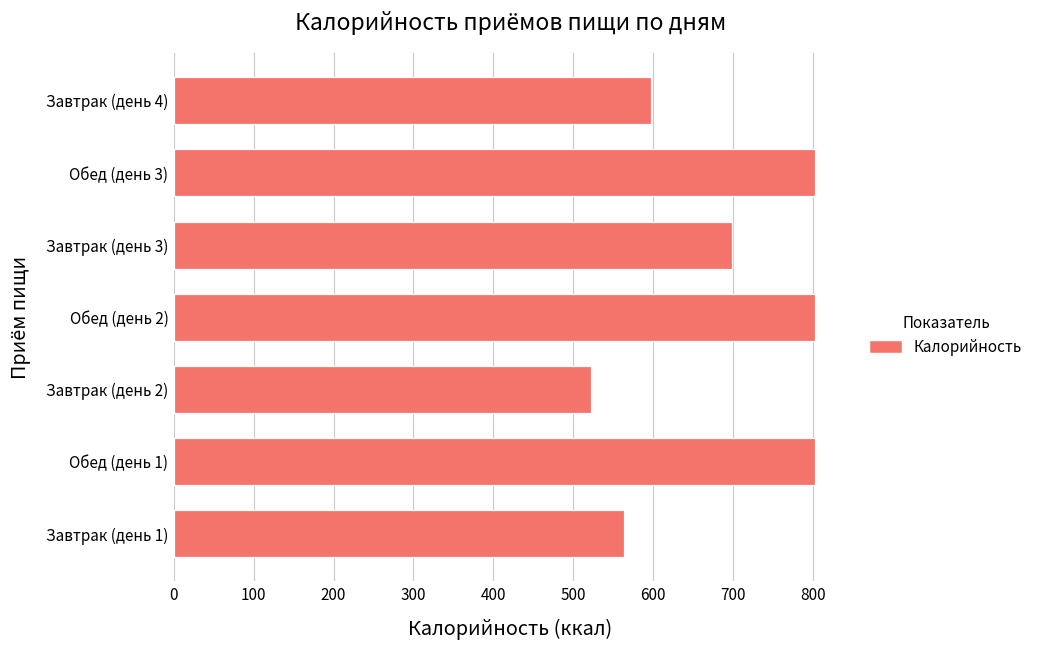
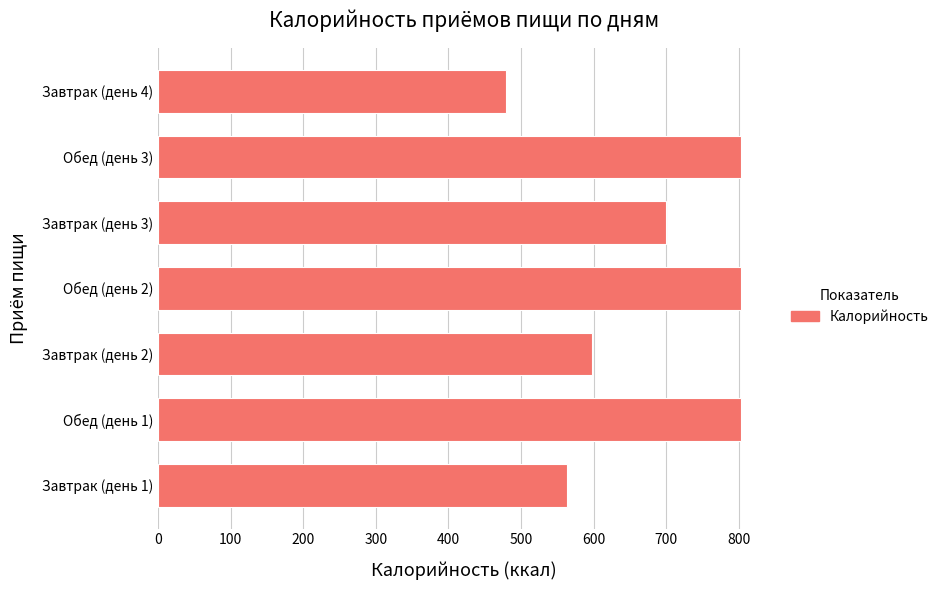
Завтрак (день 4): 600 -> 480
Завтрак (день 2): 520 -> 600
